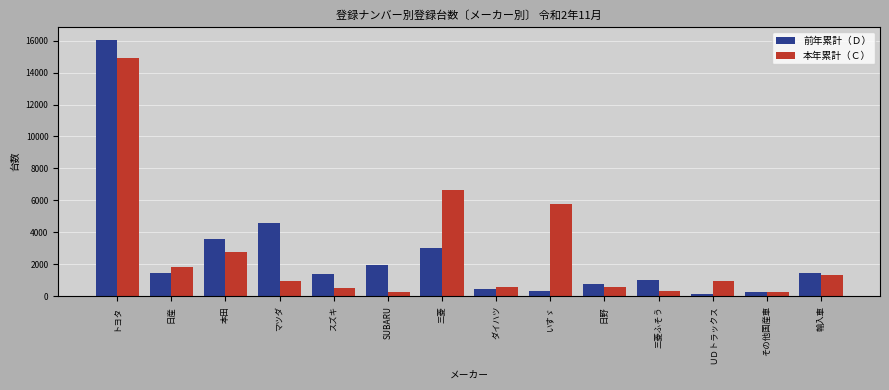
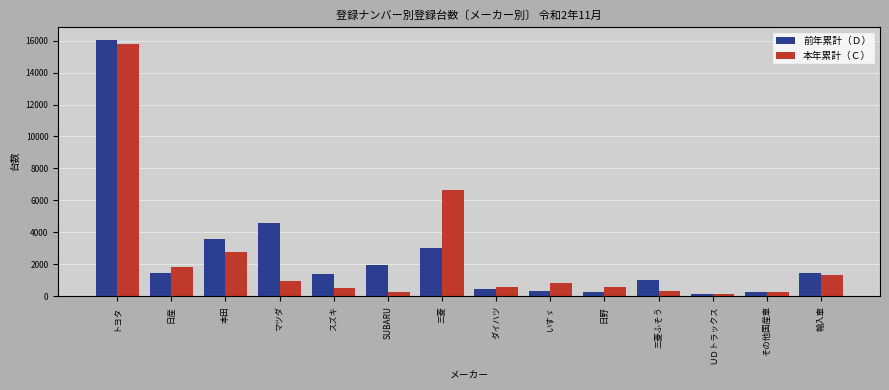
本年累計（Ｃ）, トヨタ: 14900 -> 15800
本年累計（Ｃ）, いすゞ: 5800 -> 800
前年累計（Ｄ）, 日野: 800 -> 300
本年累計（Ｃ）, ＵＤトラックス: 900 -> 100
